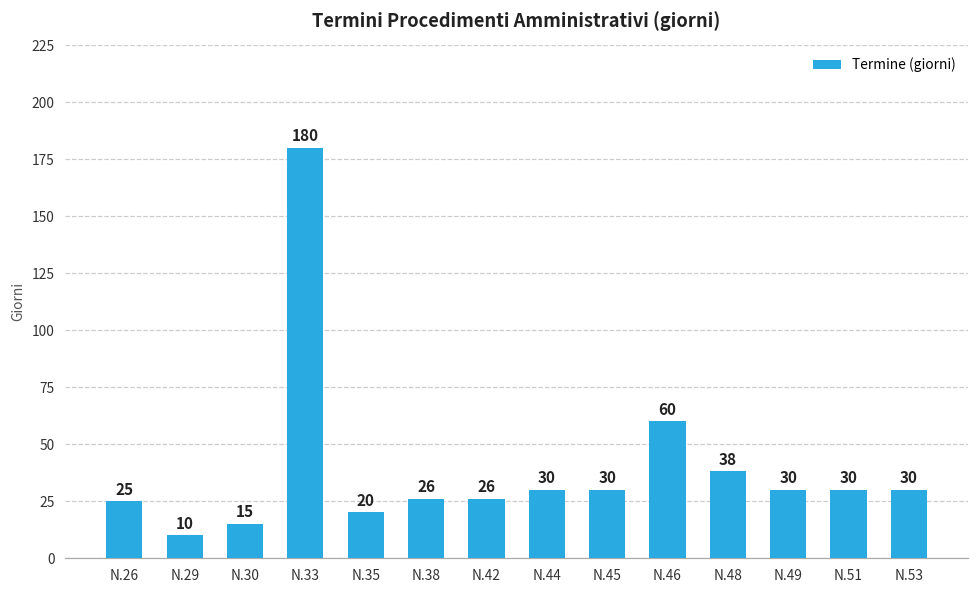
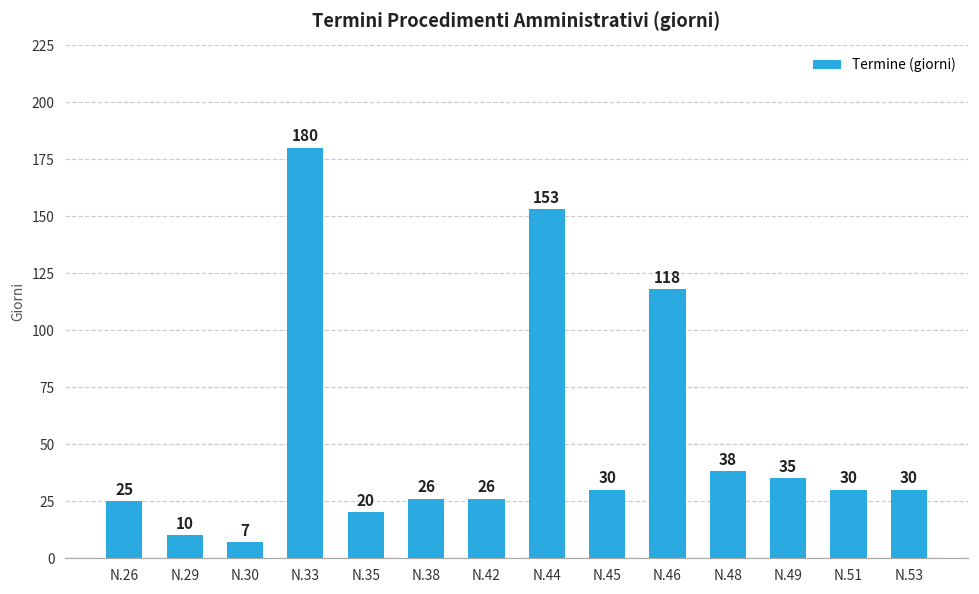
N.30: 15 -> 7
N.44: 30 -> 153
N.46: 60 -> 118
N.49: 30 -> 35
